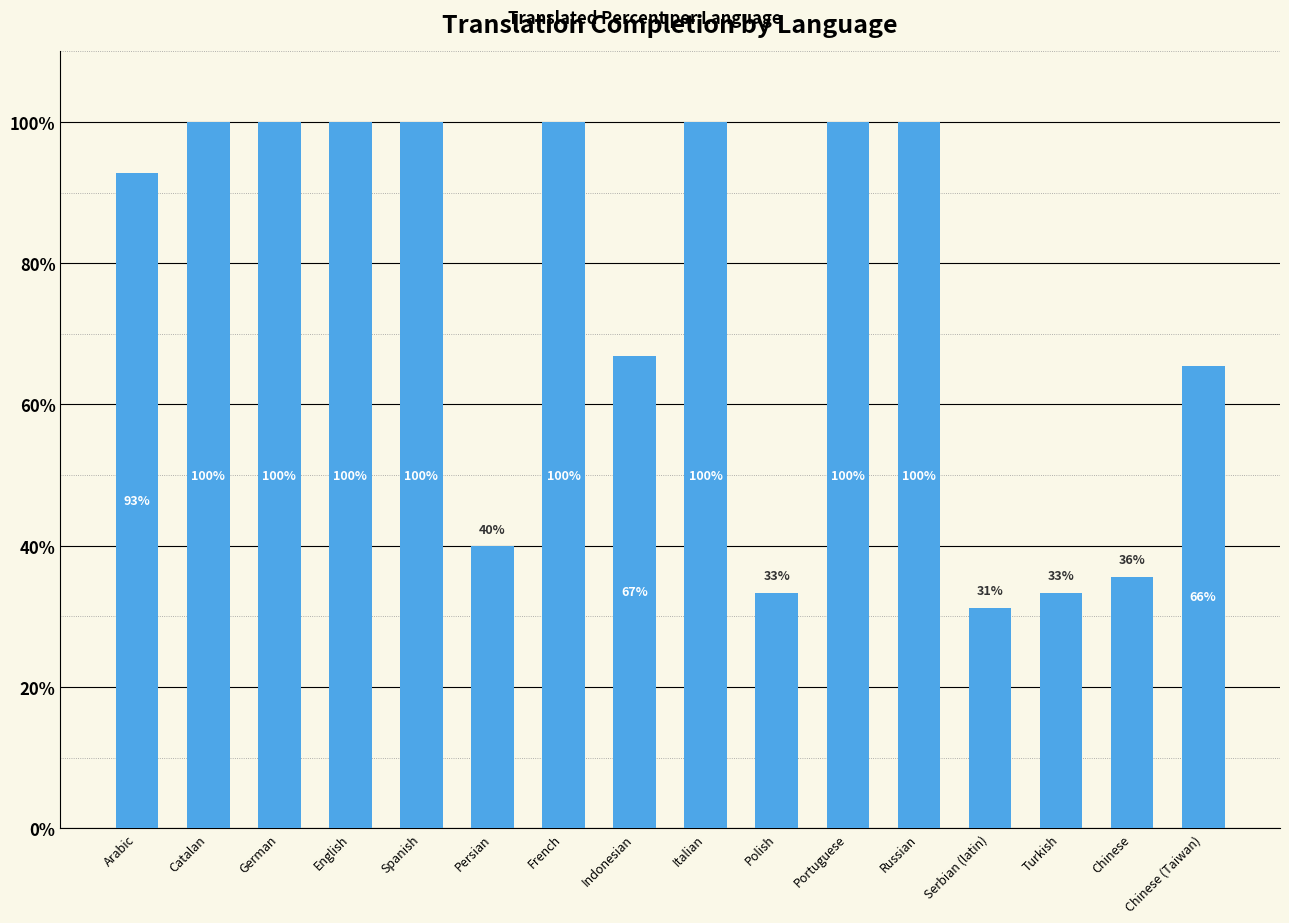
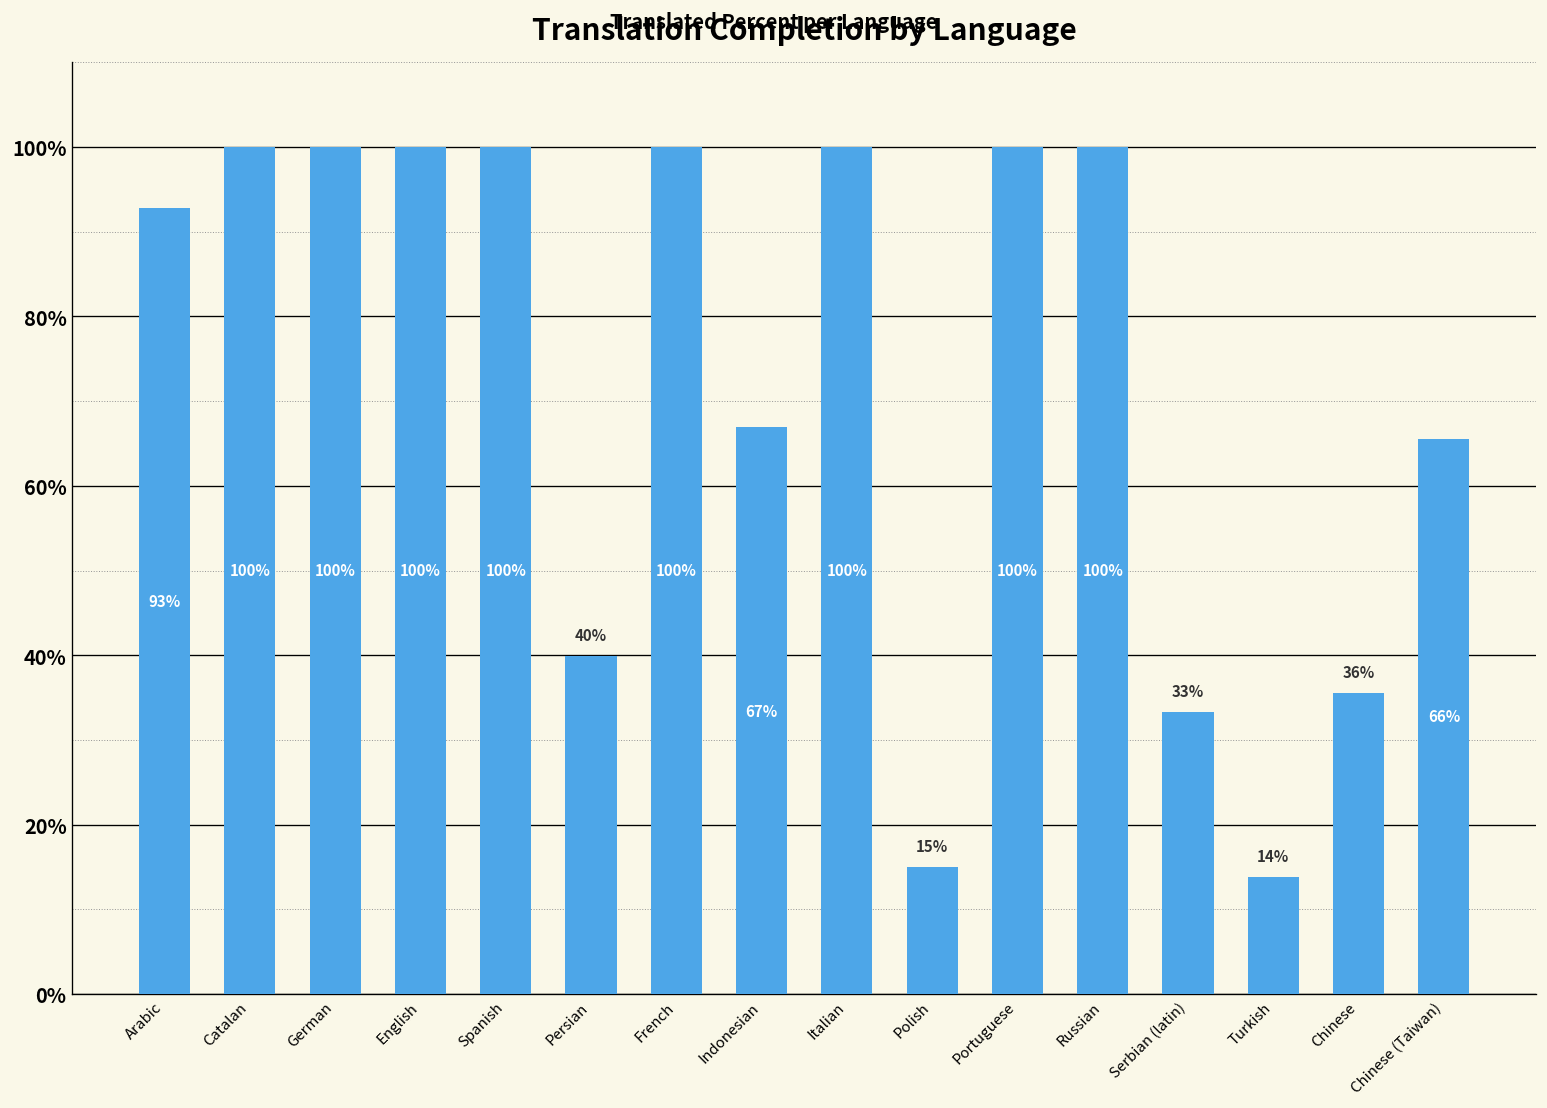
Polish: 33% -> 15%
Serbian (latin): 31% -> 33%
Turkish: 33% -> 14%
